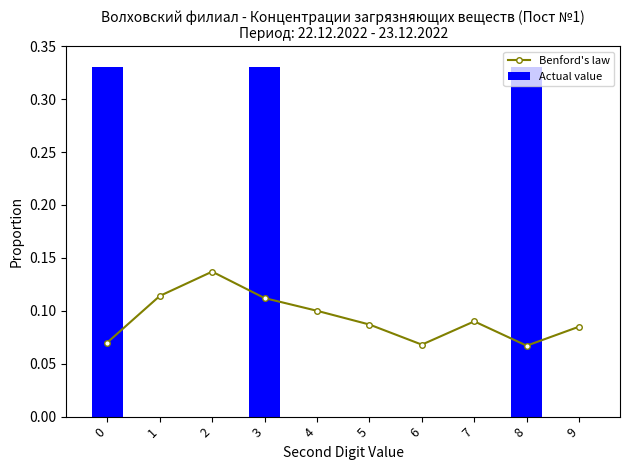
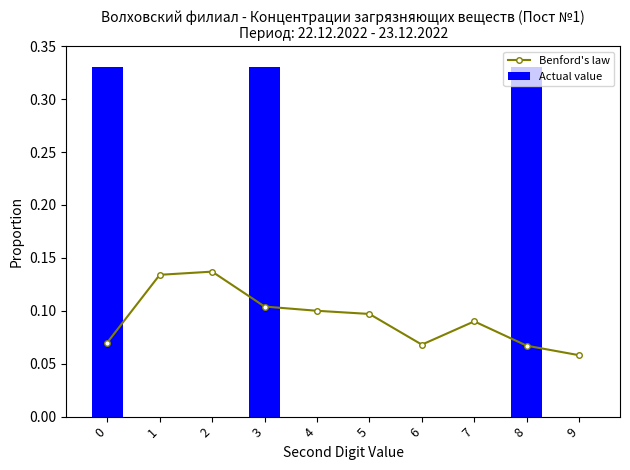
Benford's law, 1: 0.114 -> 0.134
Benford's law, 3: 0.112 -> 0.104
Benford's law, 5: 0.087 -> 0.097
Benford's law, 9: 0.085 -> 0.058
